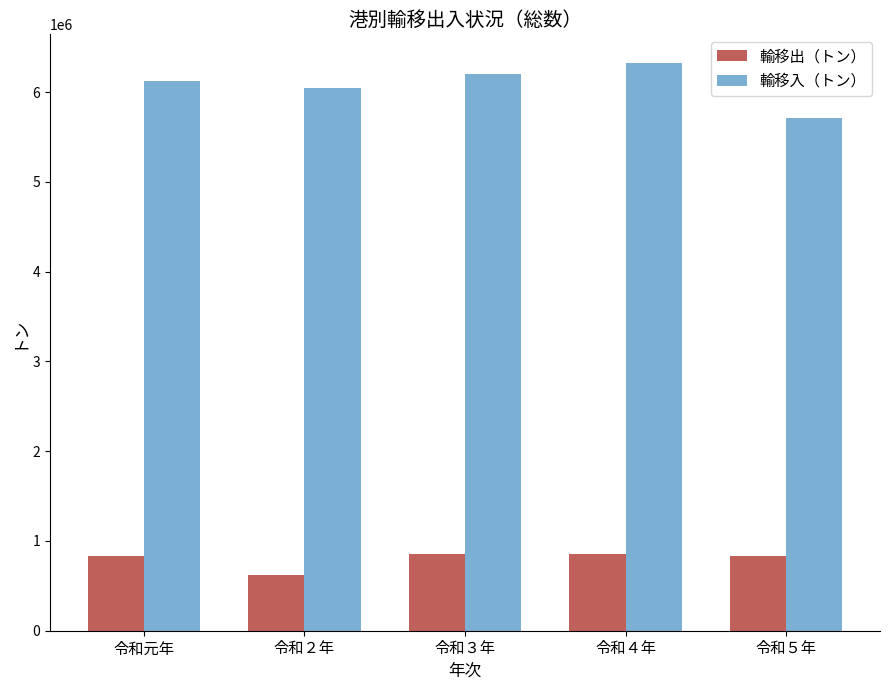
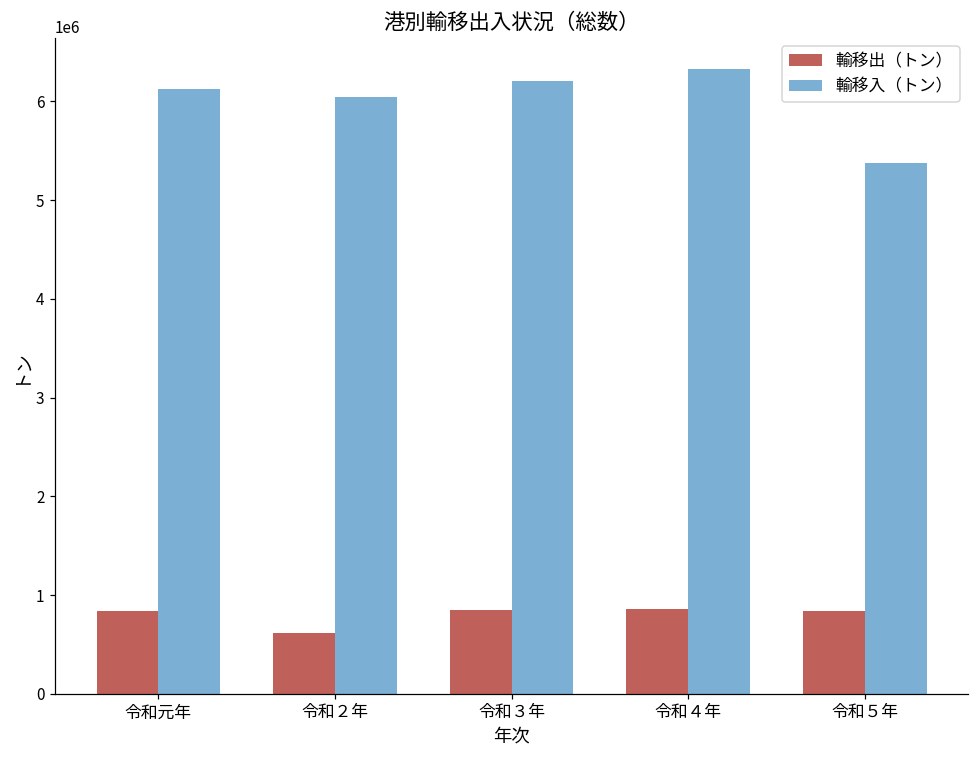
輸移入（トン）, 令和５年: 5700000 -> 5400000
